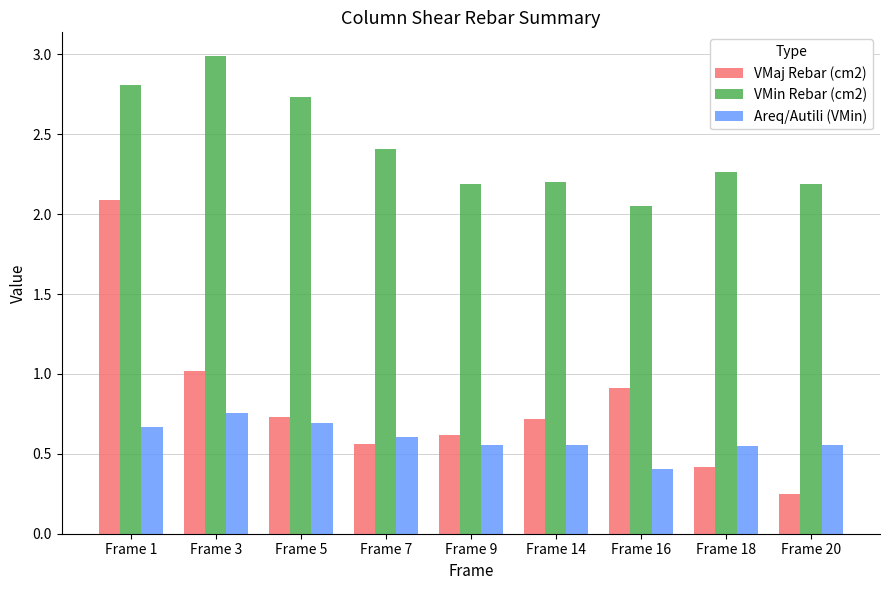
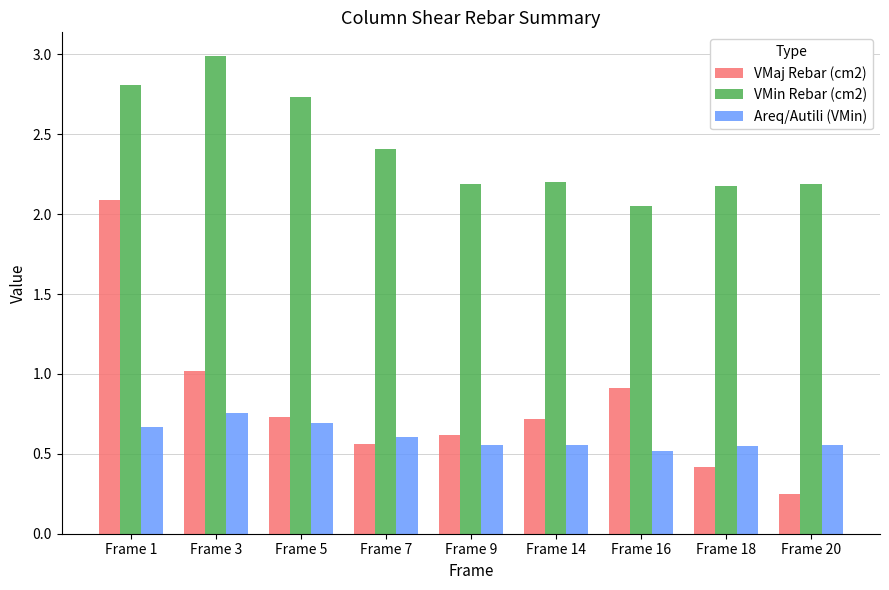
Areq/Autili (VMin), Frame 16: 0.41 -> 0.52
VMin Rebar (cm2), Frame 18: 2.27 -> 2.18
